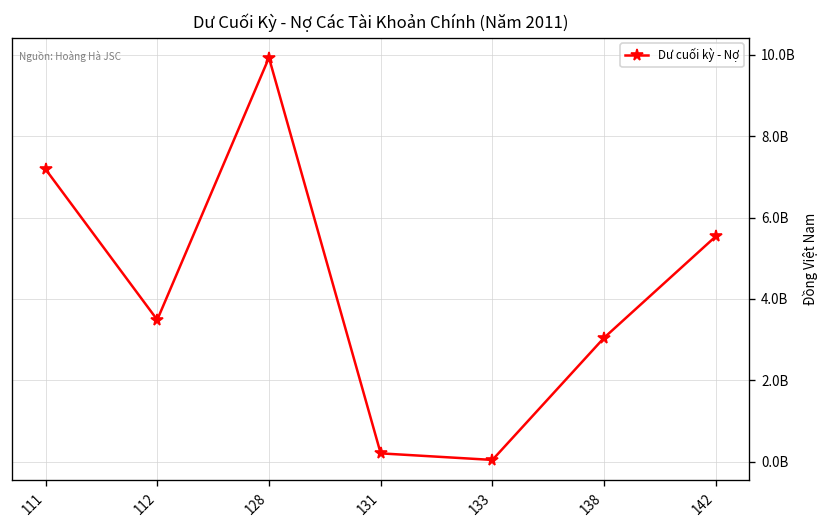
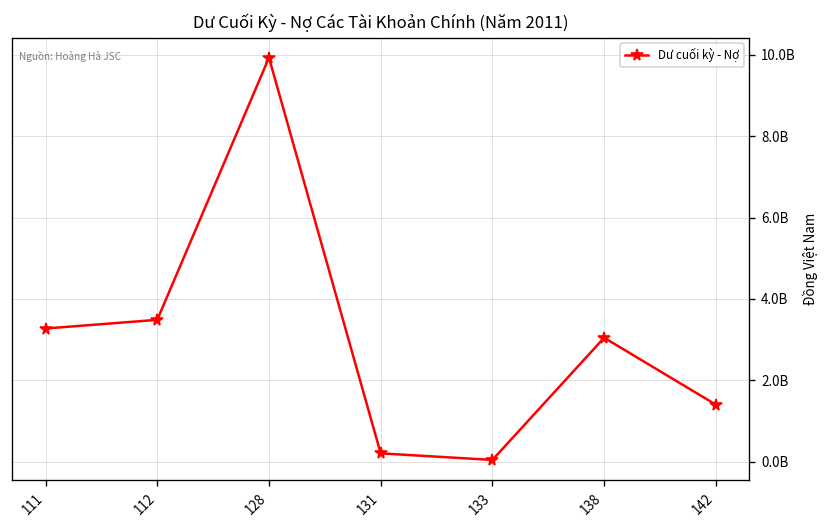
111: 7200000000 -> 3300000000
142: 5500000000 -> 1400000000
